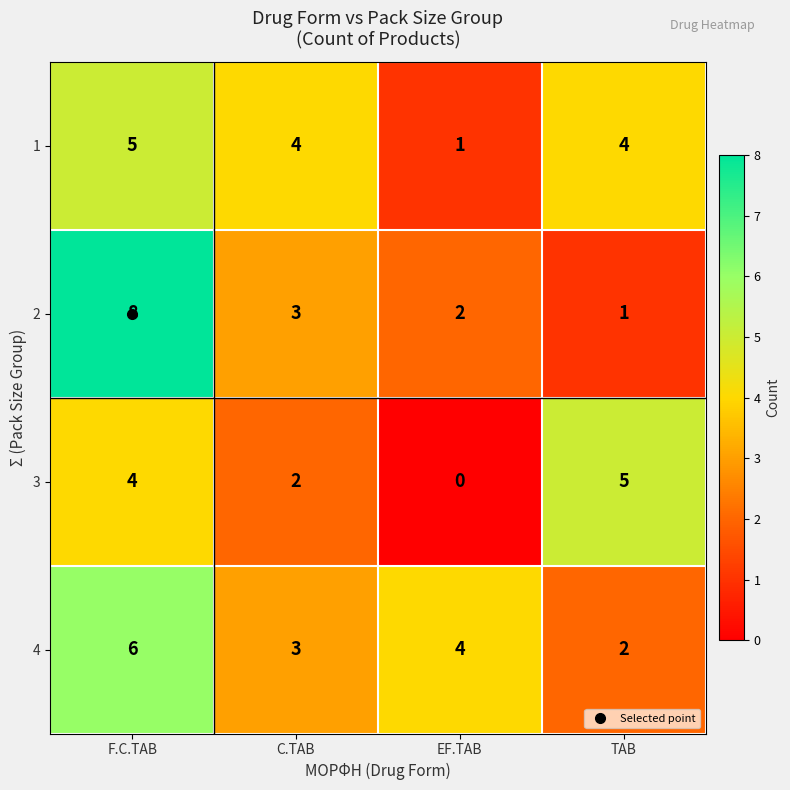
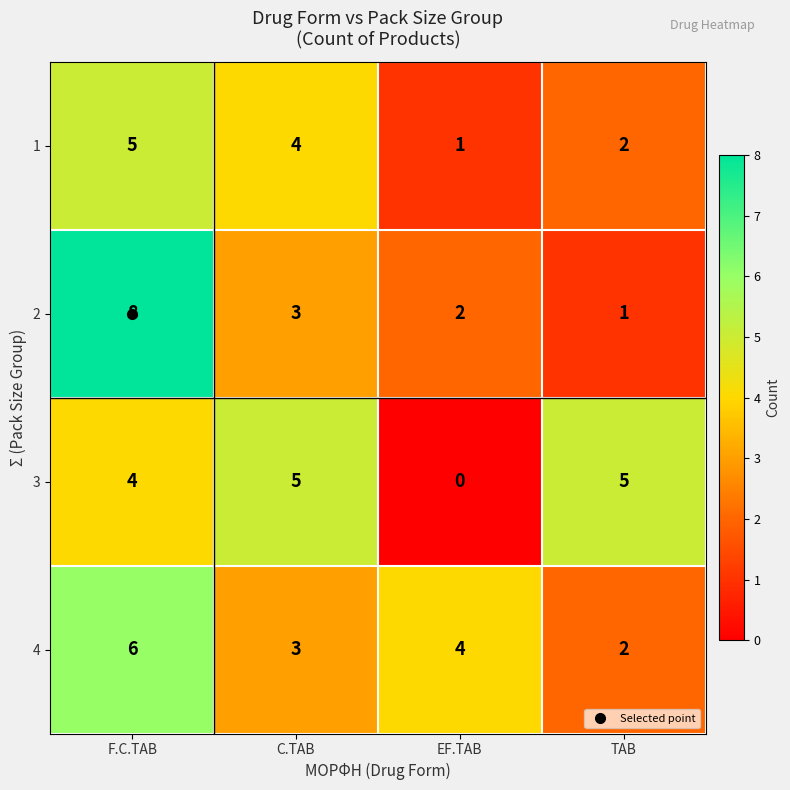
1, TAB: 4 -> 2
3, C.TAB: 2 -> 5
